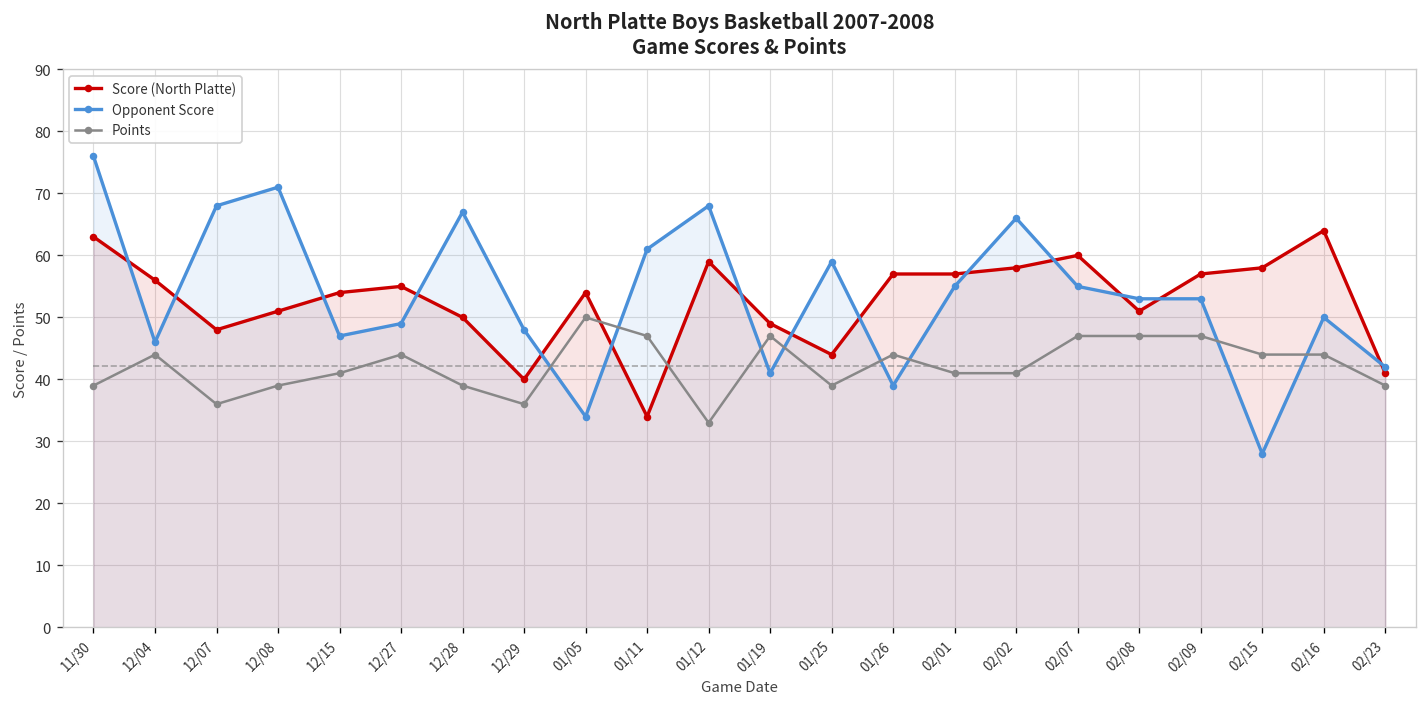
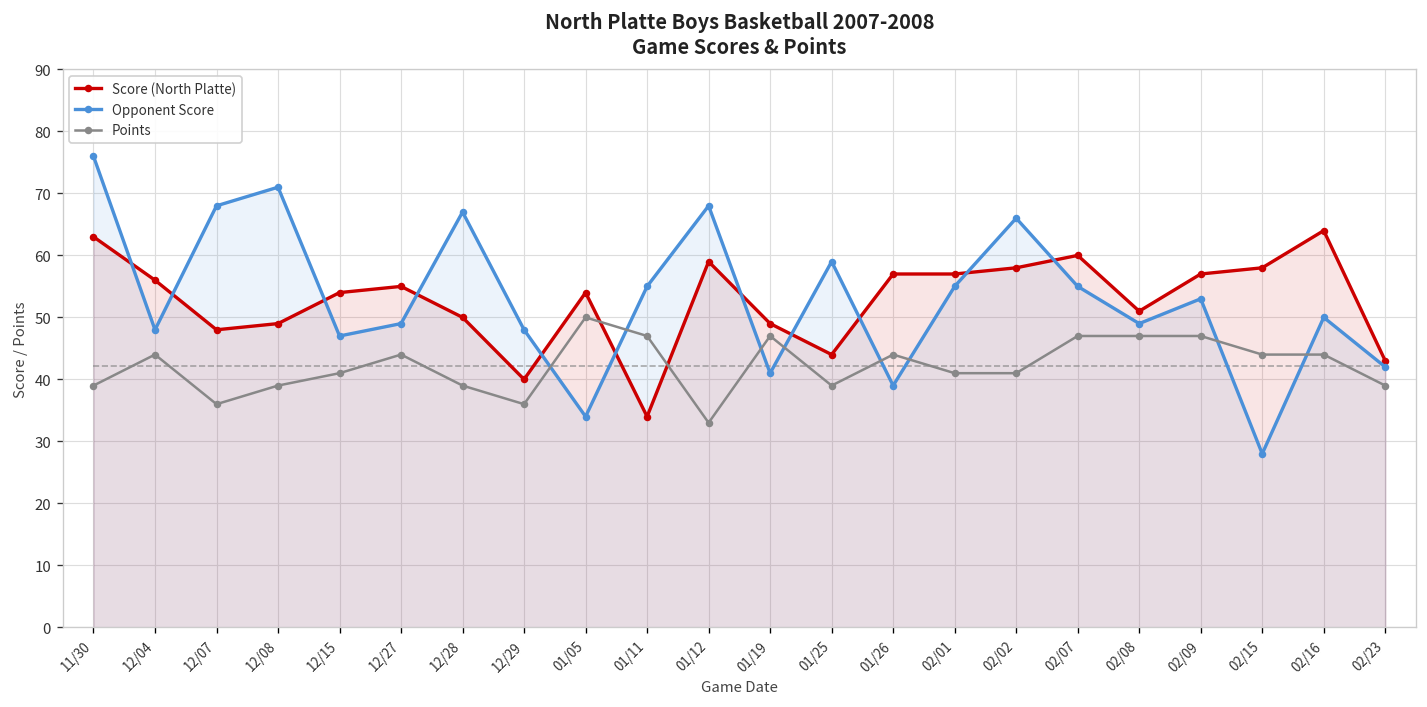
Opponent Score, 12/04: 46 -> 48
Score (North Platte), 12/08: 51 -> 49
Opponent Score, 01/11: 61 -> 55
Opponent Score, 02/08: 53 -> 49
Score (North Platte), 02/23: 41 -> 43
